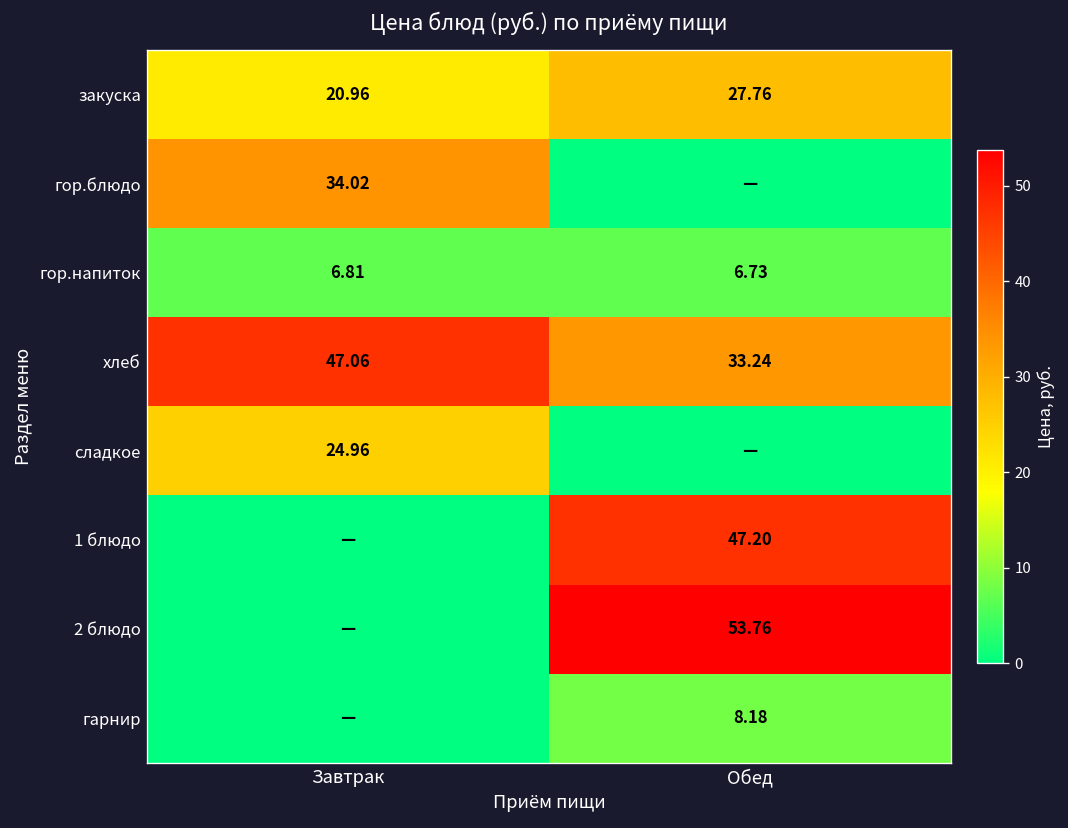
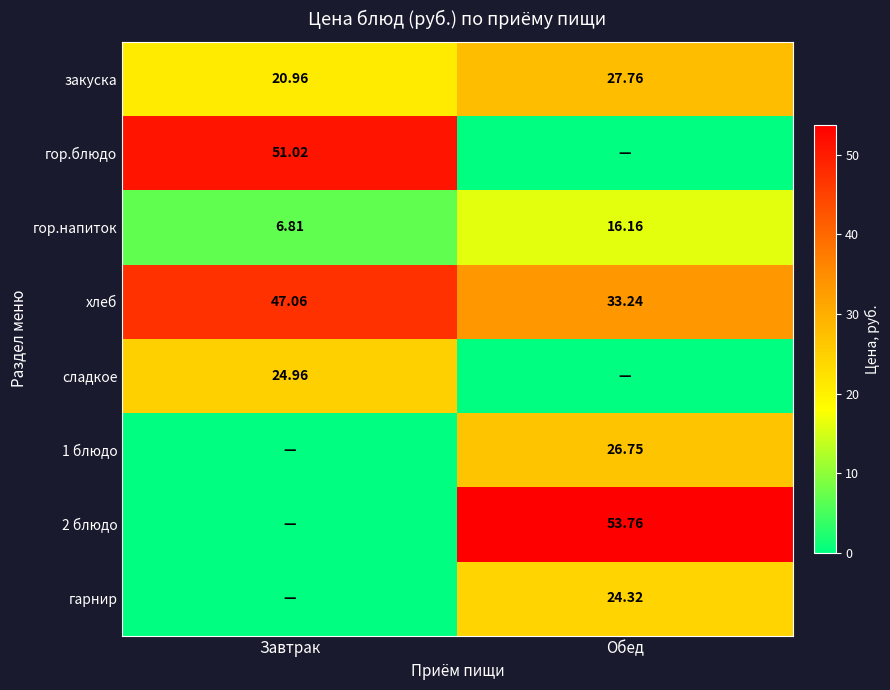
гор.блюдо, Завтрак: 34.02 -> 51.02
гор.напиток, Обед: 6.73 -> 16.16
1 блюдо, Обед: 47.20 -> 26.75
гарнир, Обед: 8.18 -> 24.32
